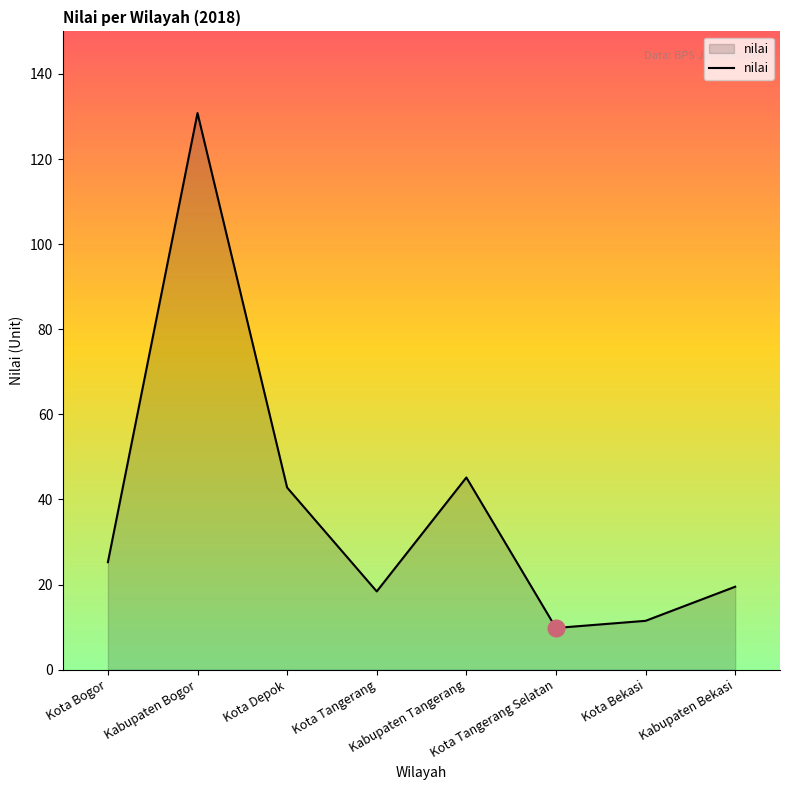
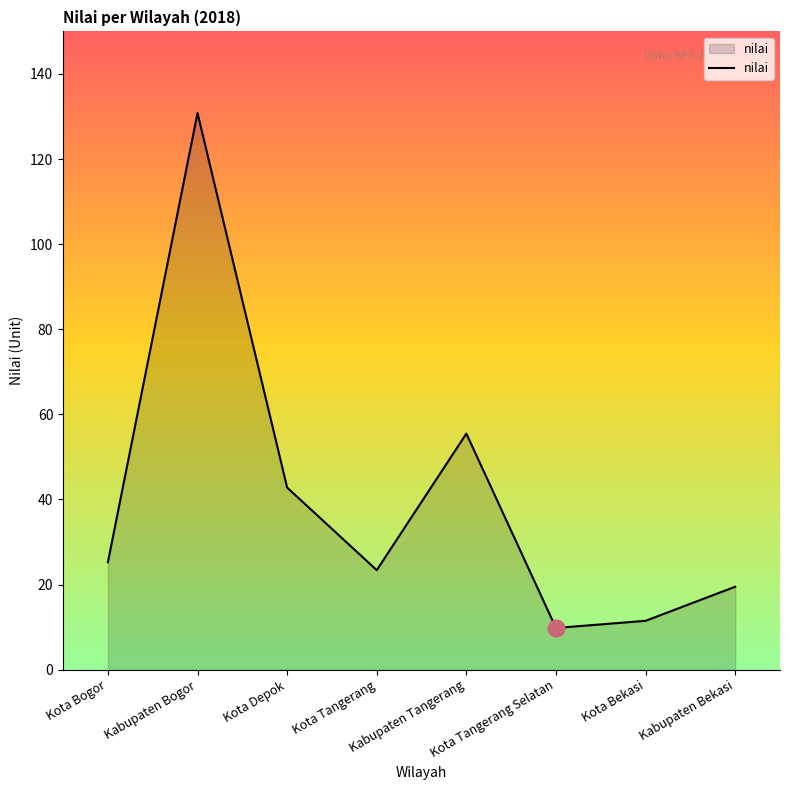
nilai, Kota Tangerang: 18 -> 23
nilai, Kabupaten Tangerang: 45 -> 55
